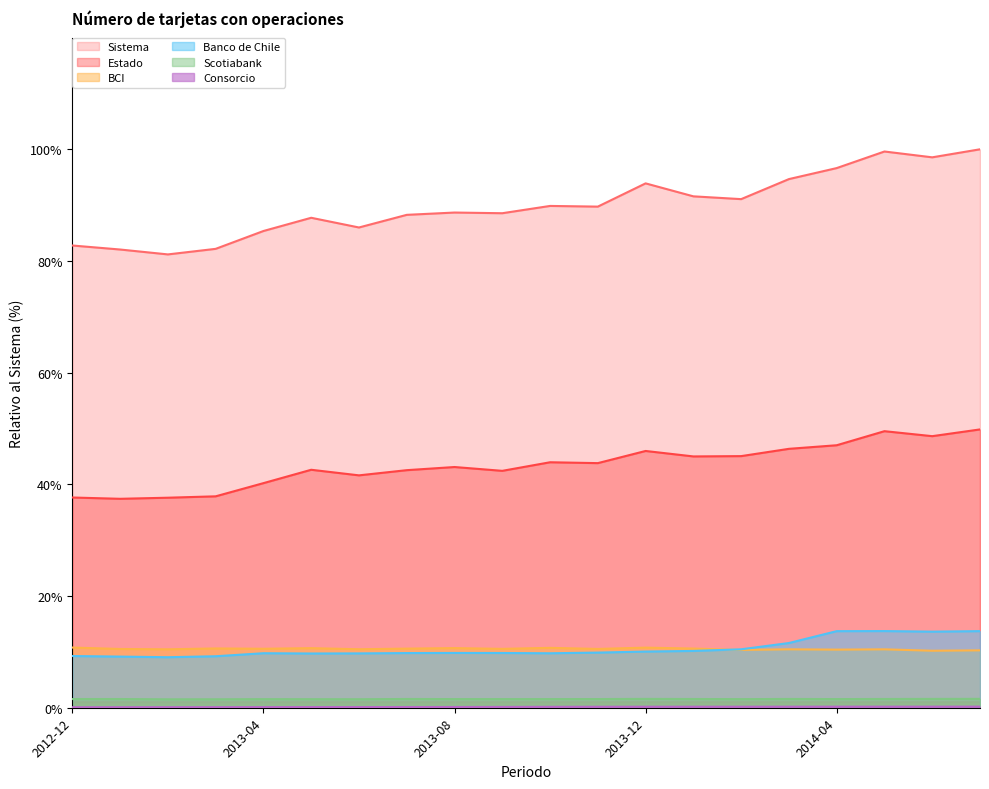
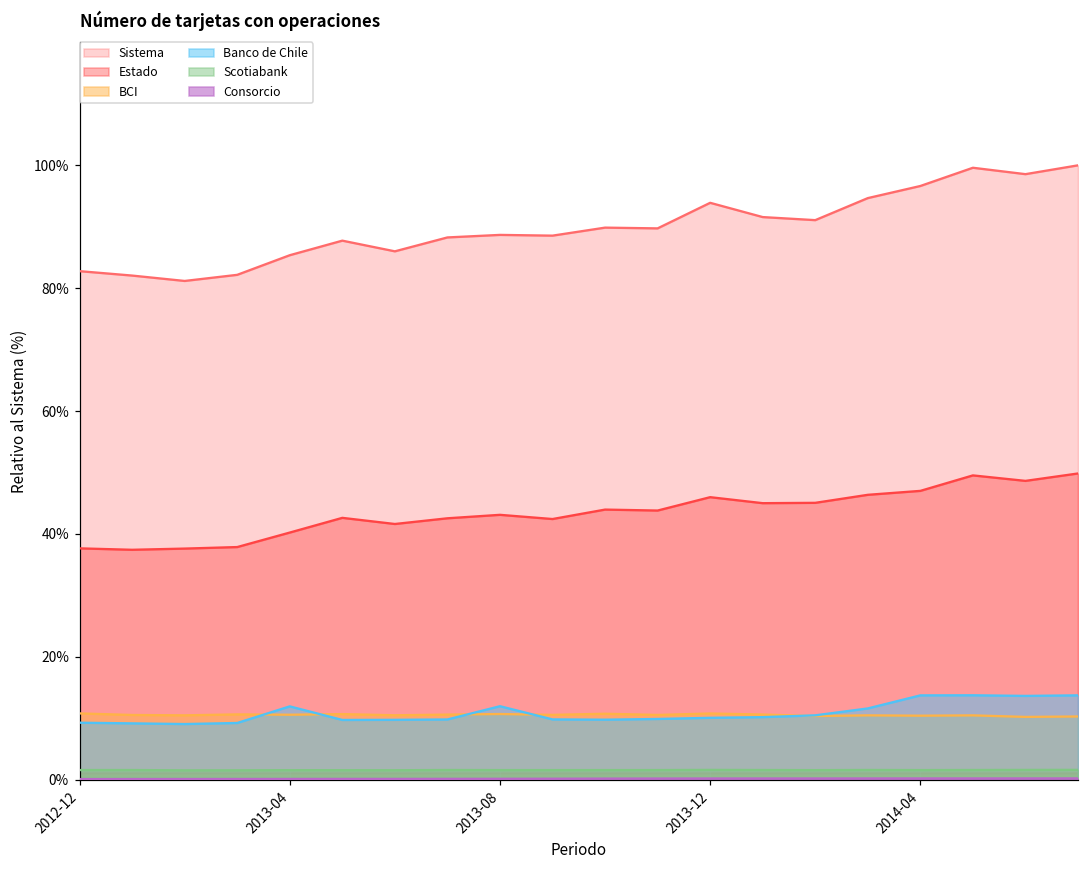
Banco de Chile, 2013-04: 10% -> 12%
Banco de Chile, 2013-08: 10% -> 12%
